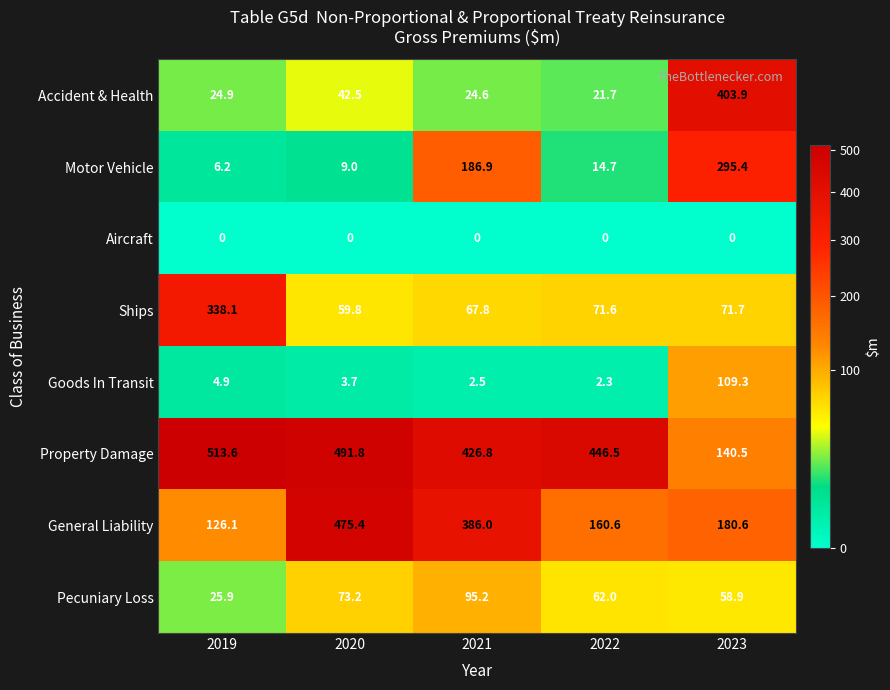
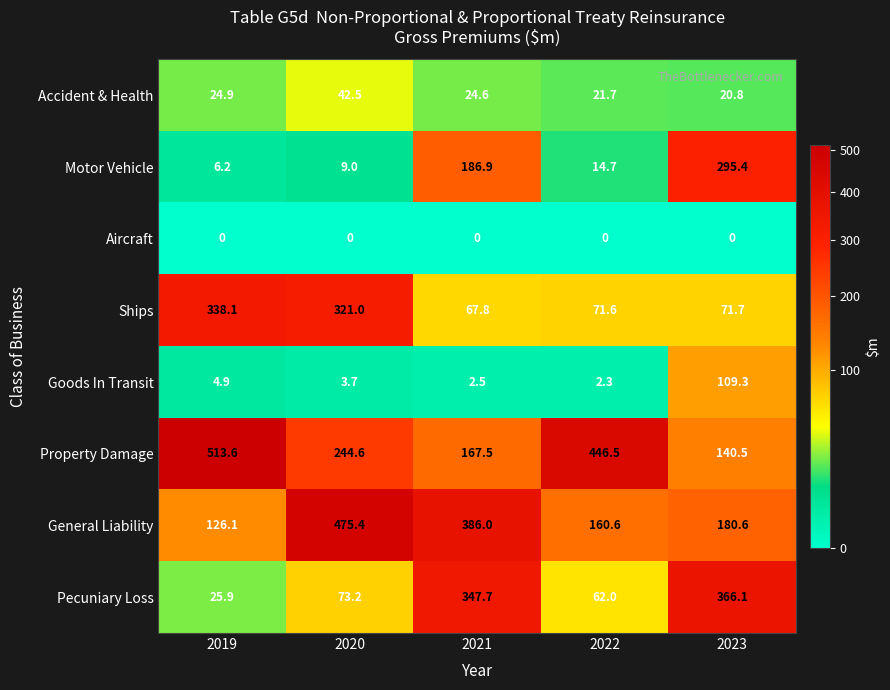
Accident & Health, 2023: 403.9 -> 20.8
Ships, 2020: 59.8 -> 321.0
Property Damage, 2020: 491.8 -> 244.6
Property Damage, 2021: 426.8 -> 167.5
Pecuniary Loss, 2021: 95.2 -> 347.7
Pecuniary Loss, 2023: 58.9 -> 366.1
